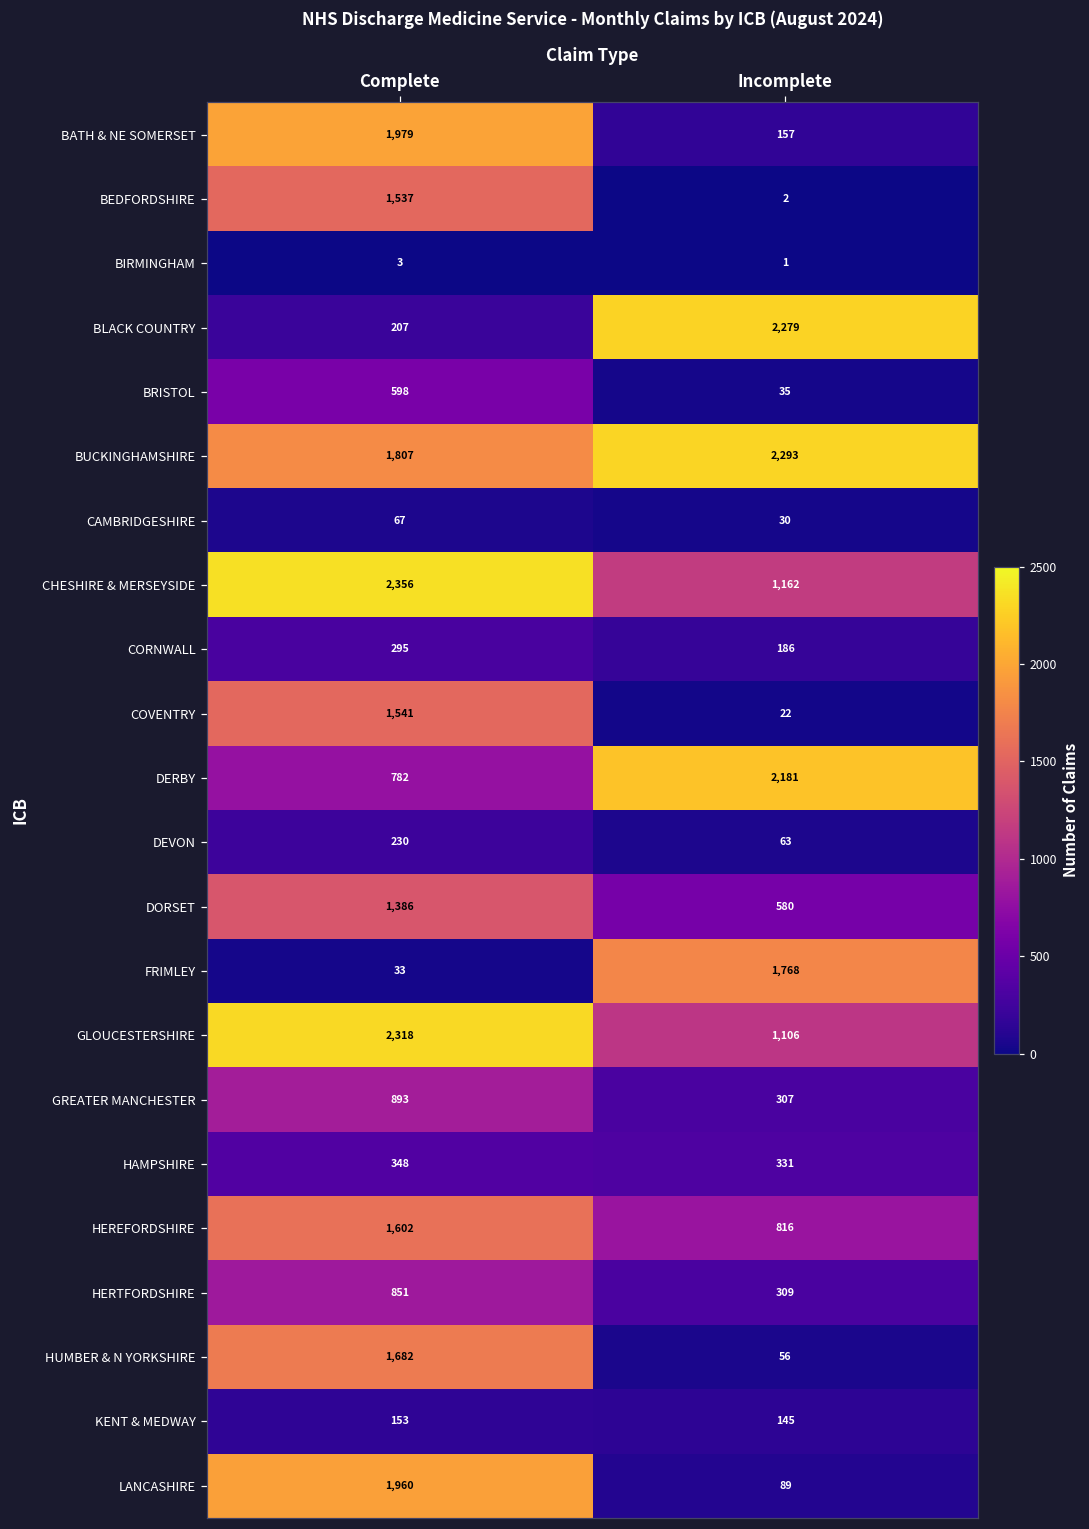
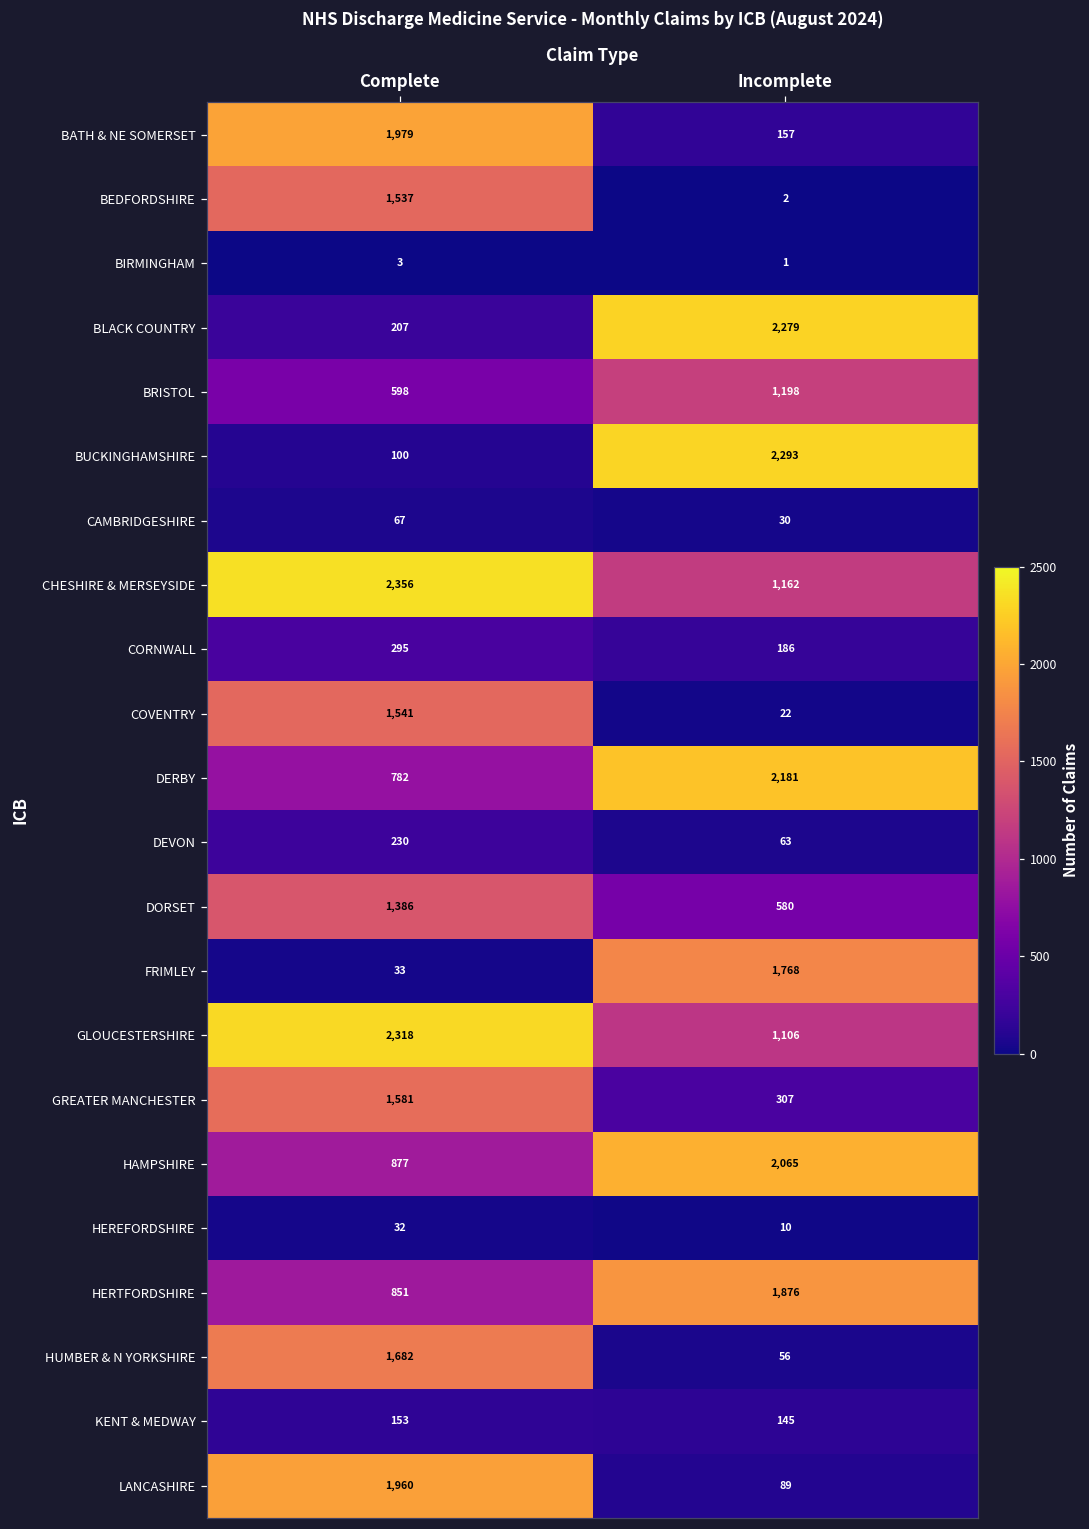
BRISTOL, Incomplete: 35 -> 1,198
BUCKINGHAMSHIRE, Complete: 1,807 -> 100
GREATER MANCHESTER, Complete: 893 -> 1,581
HAMPSHIRE, Complete: 348 -> 877
HAMPSHIRE, Incomplete: 331 -> 2,065
HEREFORDSHIRE, Complete: 1,602 -> 32
HEREFORDSHIRE, Incomplete: 816 -> 10
HERTFORDSHIRE, Incomplete: 309 -> 1,876
